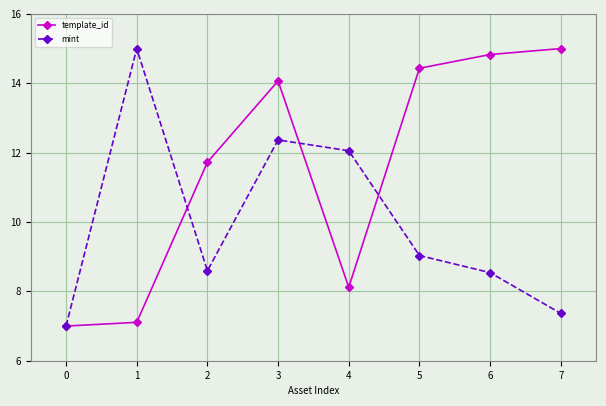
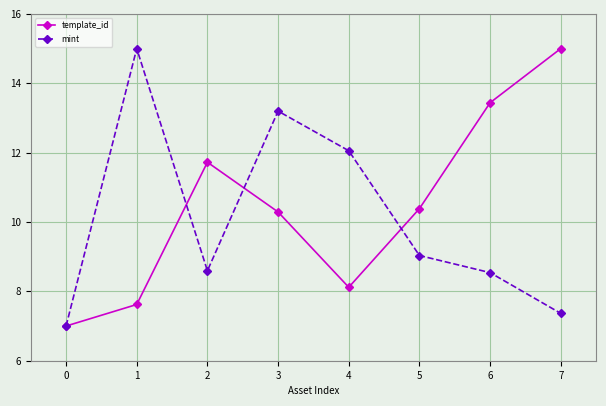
template_id, 1: 7.1 -> 7.6
template_id, 3: 14.1 -> 10.3
mint, 3: 12.4 -> 13.2
template_id, 5: 14.4 -> 10.4
template_id, 6: 14.8 -> 13.4
